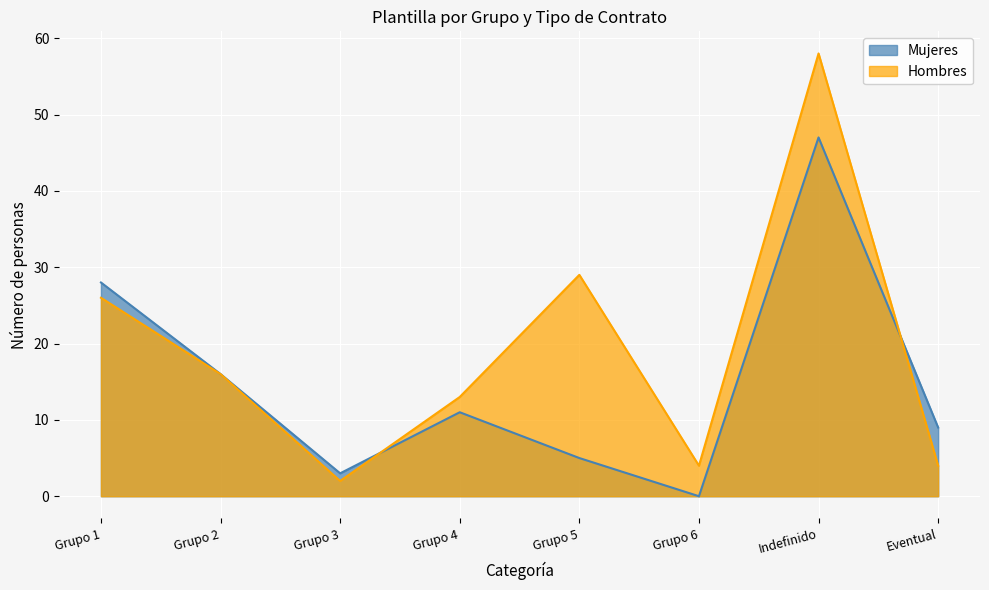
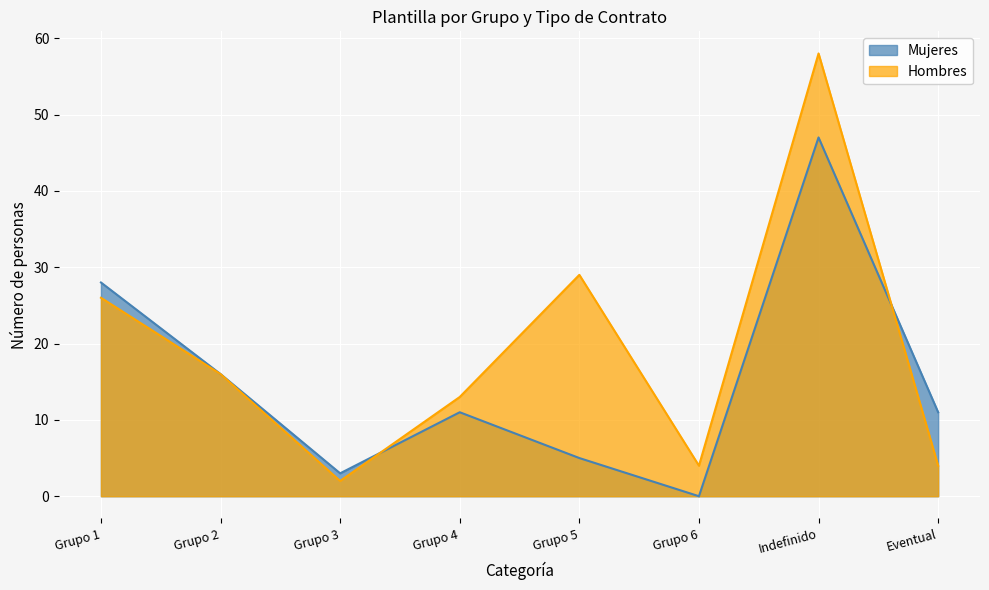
Mujeres, Eventual: 9 -> 11
